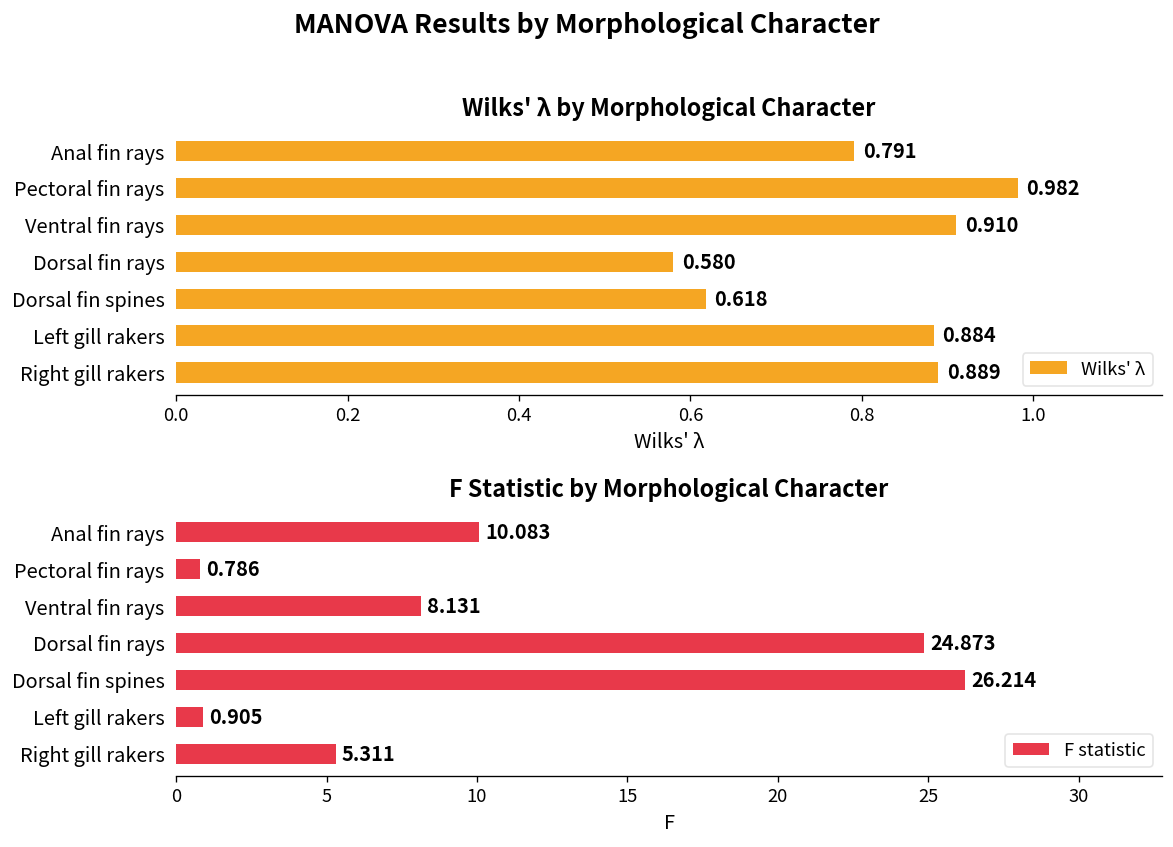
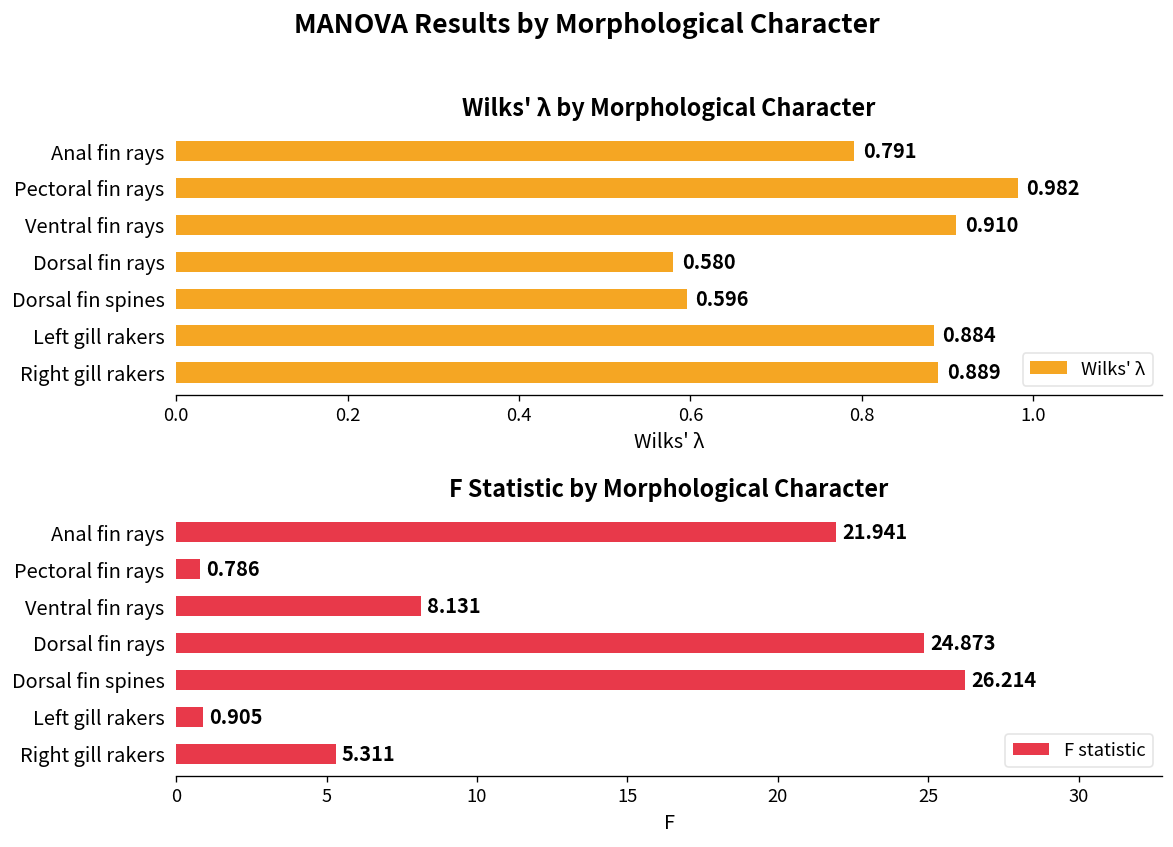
Wilks' λ by Morphological Character, Dorsal fin spines: 0.618 -> 0.596
F Statistic by Morphological Character, Anal fin rays: 10.083 -> 21.941
